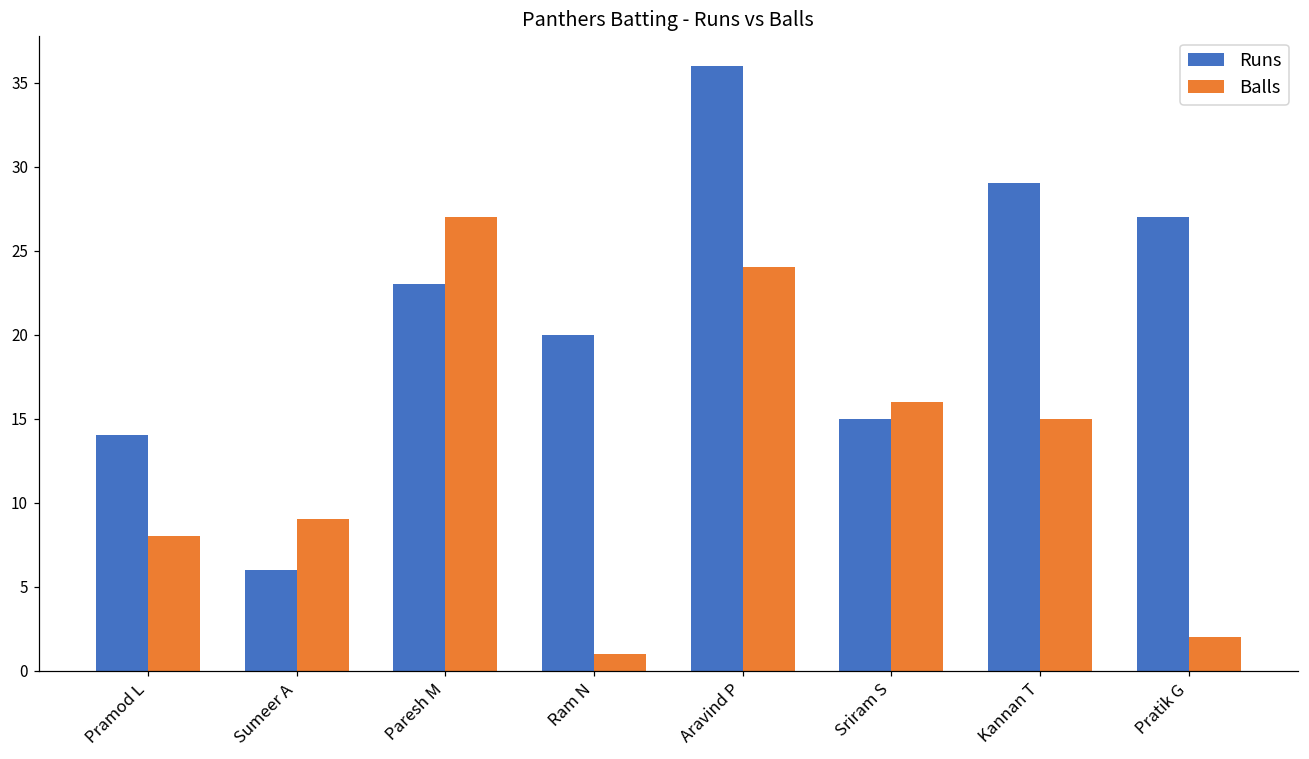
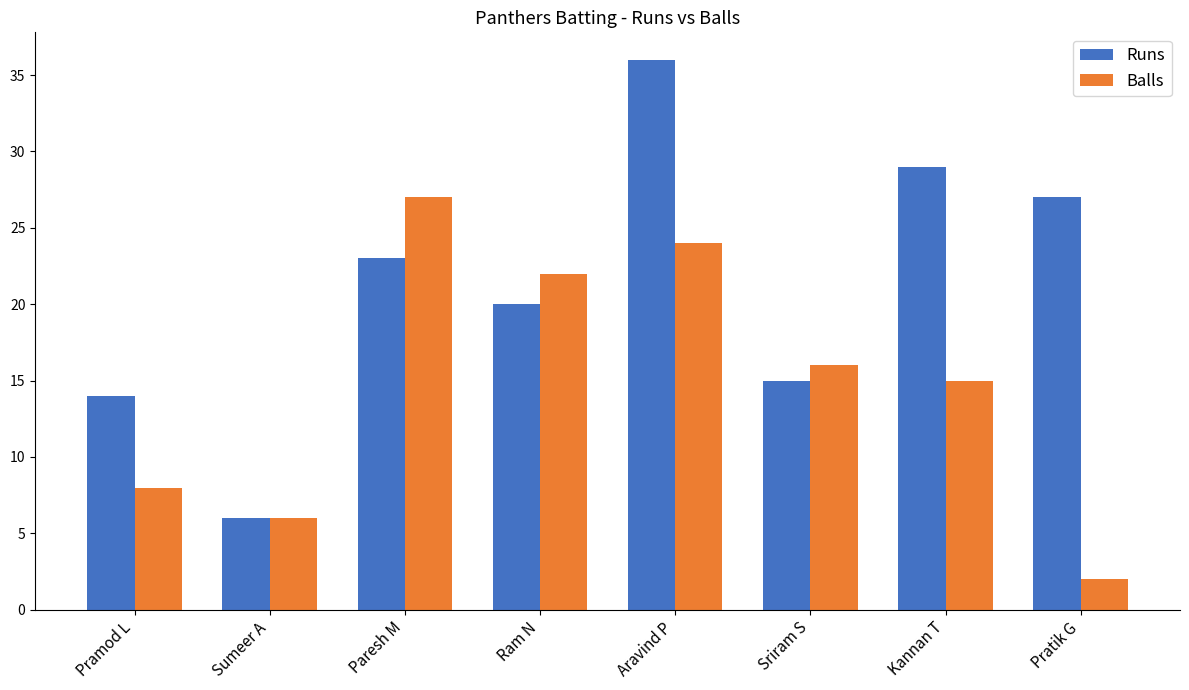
Balls, Sumeer A: 9 -> 6
Balls, Ram N: 1 -> 22
